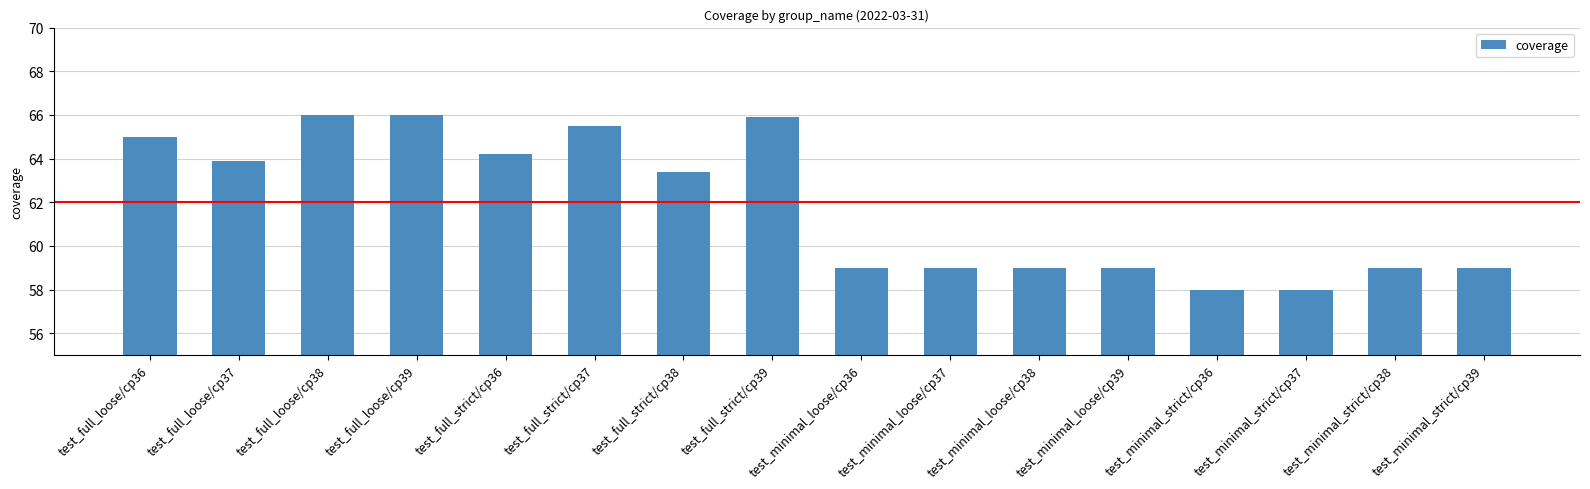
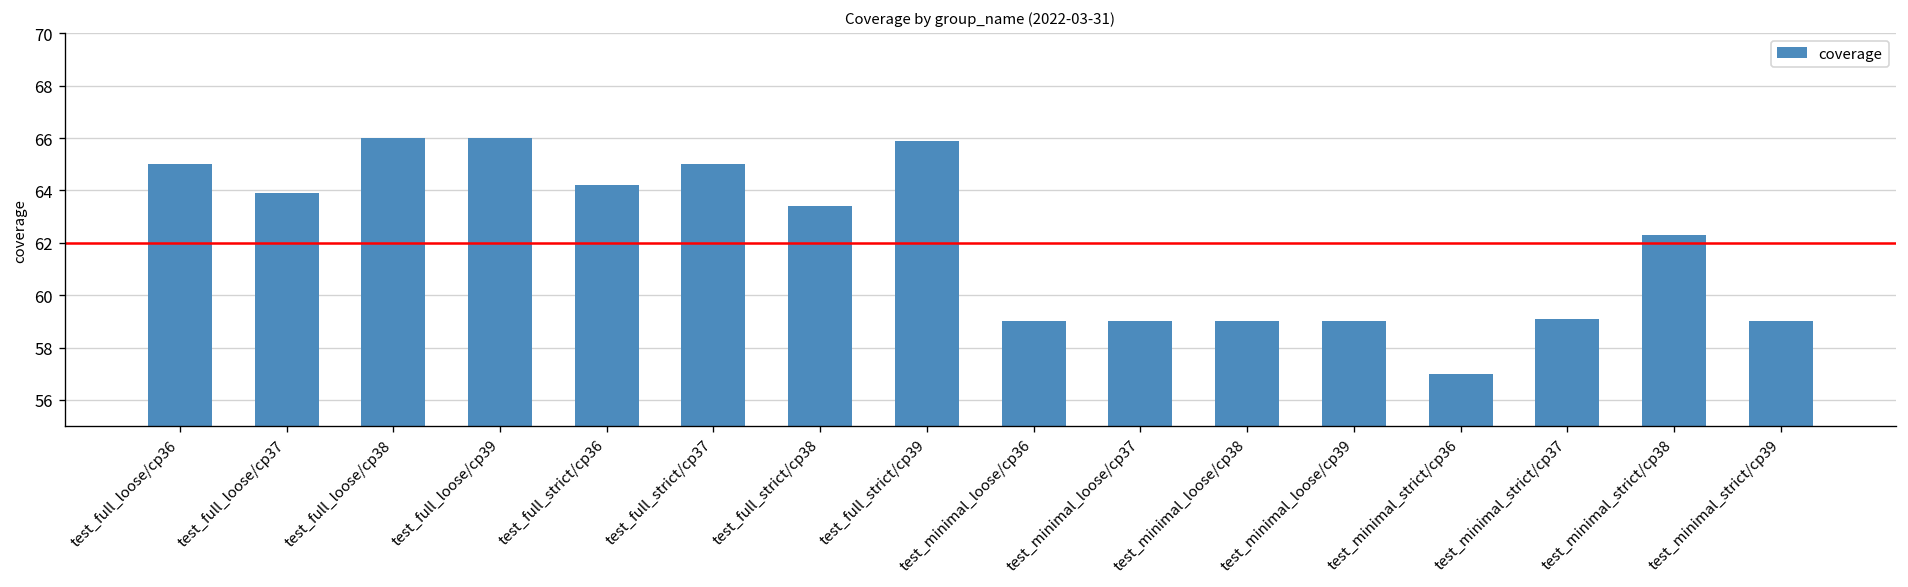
test_full_strict/cp37: 65.5 -> 65.0
test_minimal_strict/cp36: 58 -> 57
test_minimal_strict/cp37: 58.0 -> 59.1
test_minimal_strict/cp38: 59.0 -> 62.3
